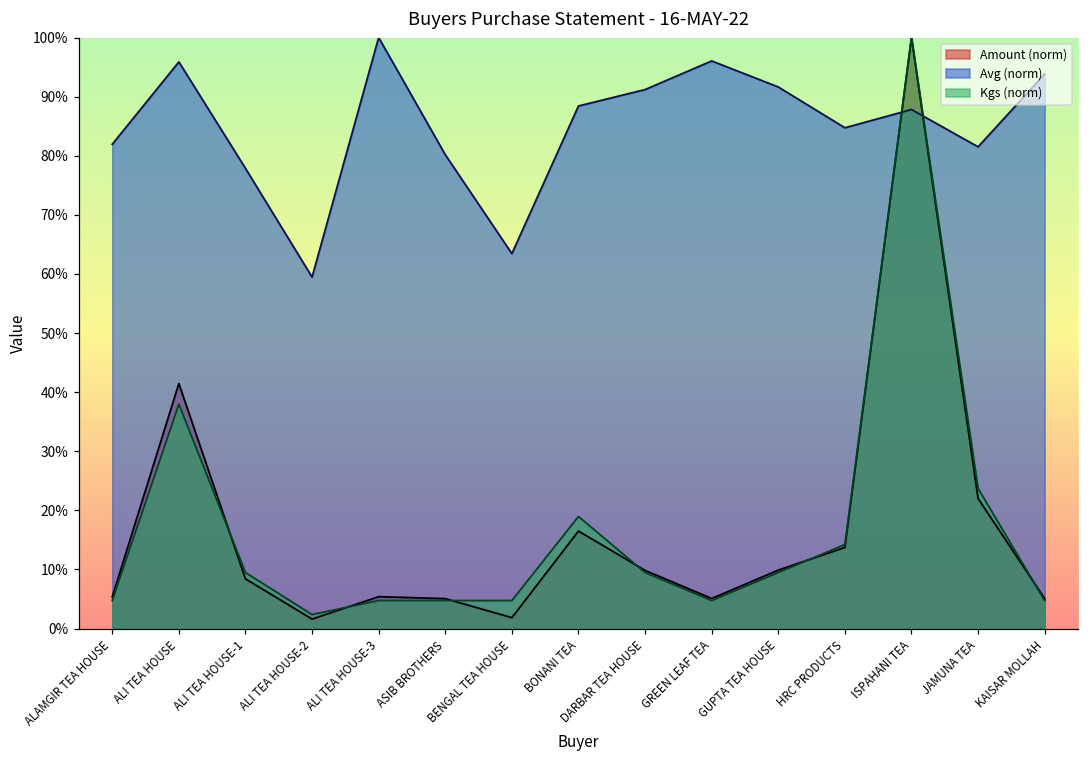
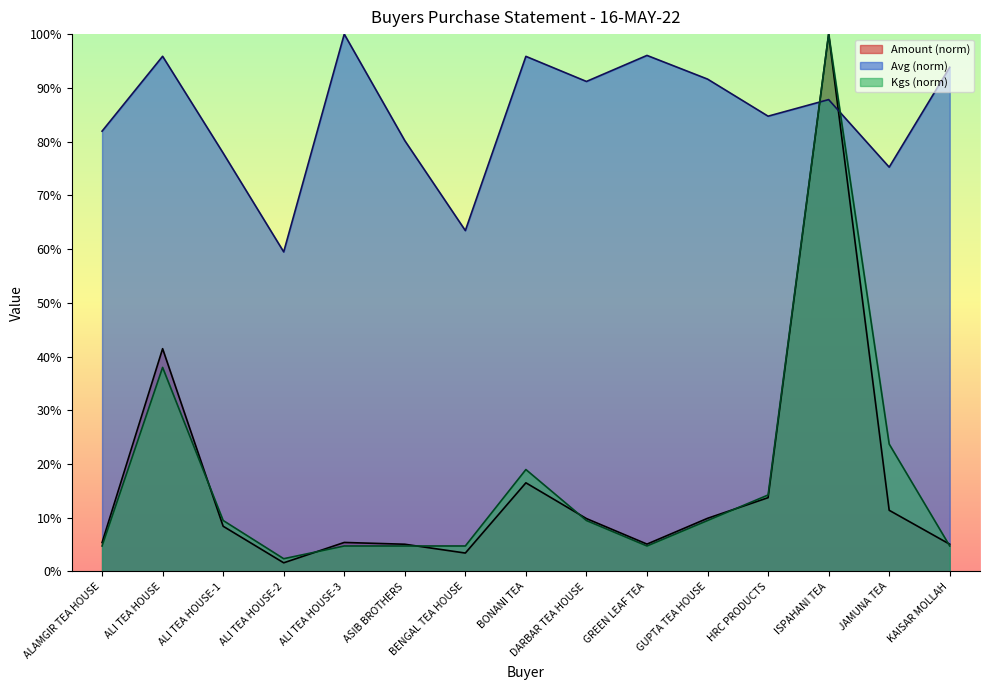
Amount (norm), BENGAL TEA HOUSE: 2% -> 3%
Avg (norm), BONANI TEA: 88% -> 96%
Amount (norm), JAMUNA TEA: 22% -> 11%
Avg (norm), JAMUNA TEA: 82% -> 75%
